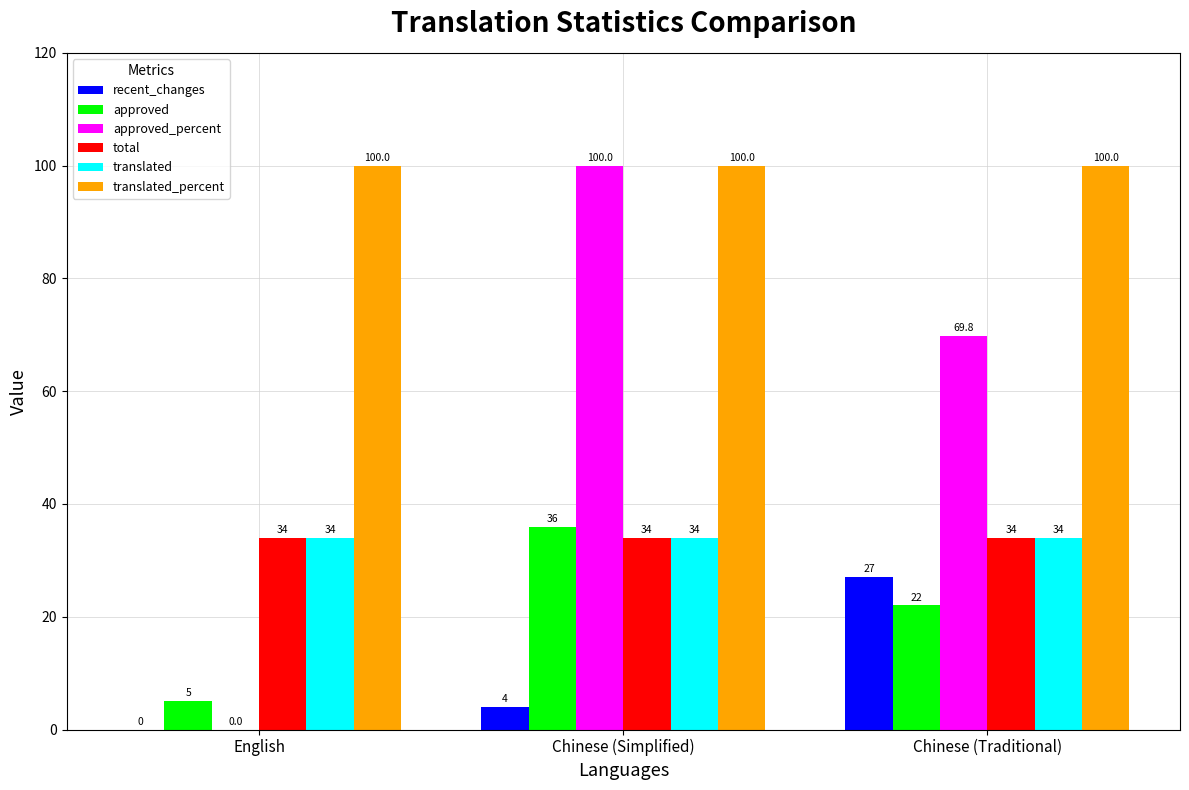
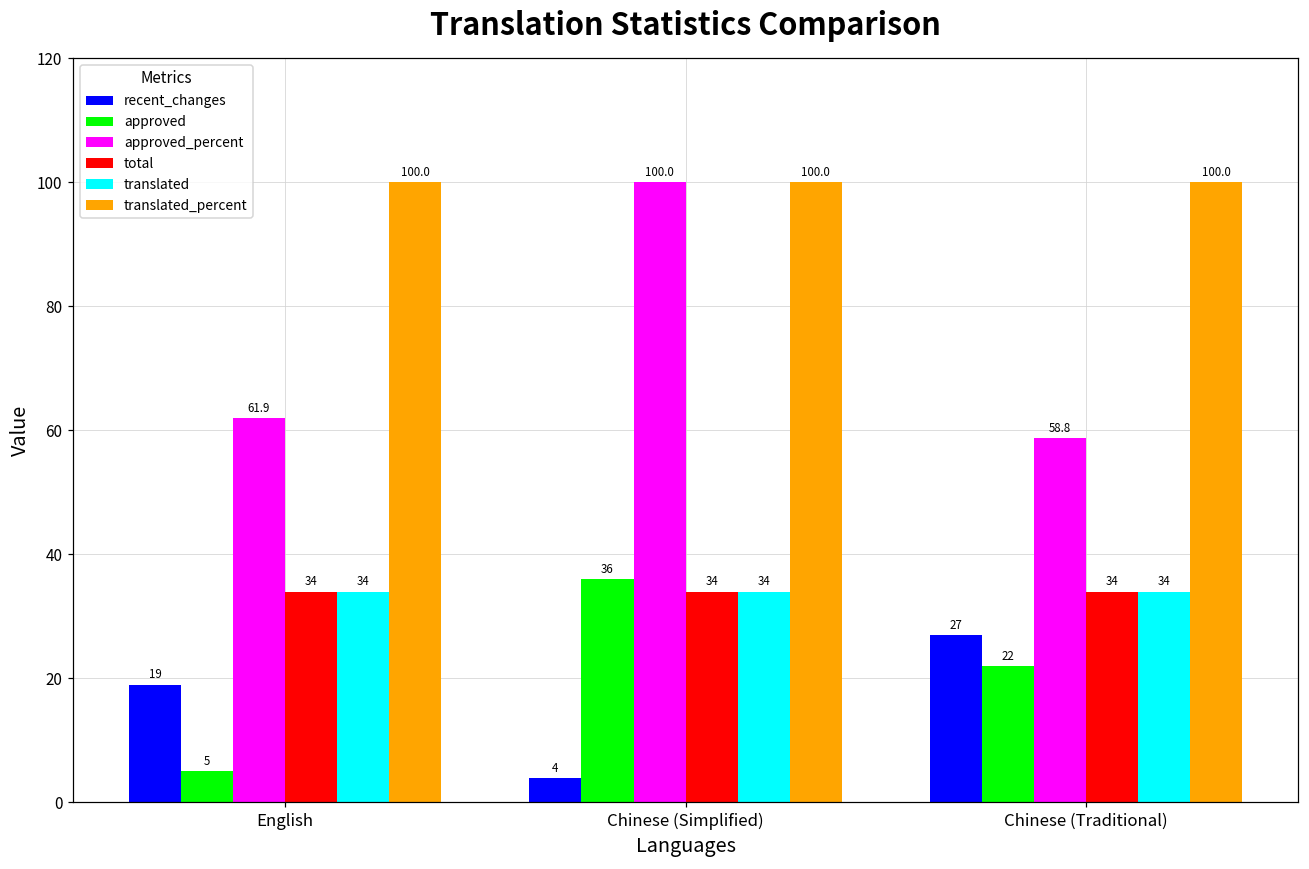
recent_changes, English: 0 -> 19
approved_percent, English: 0.0 -> 61.9
approved_percent, Chinese (Traditional): 69.8 -> 58.8
